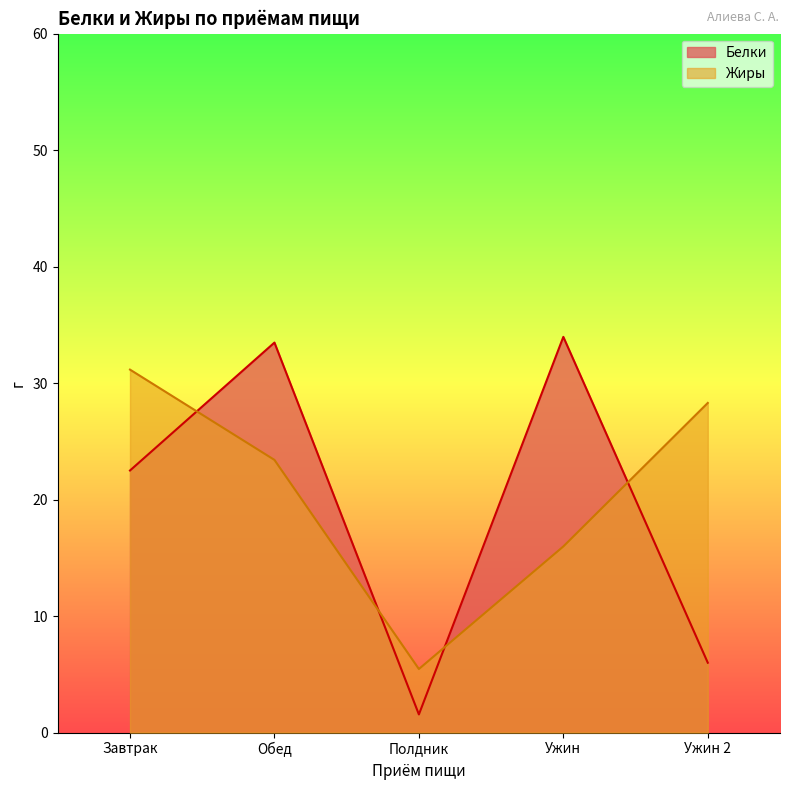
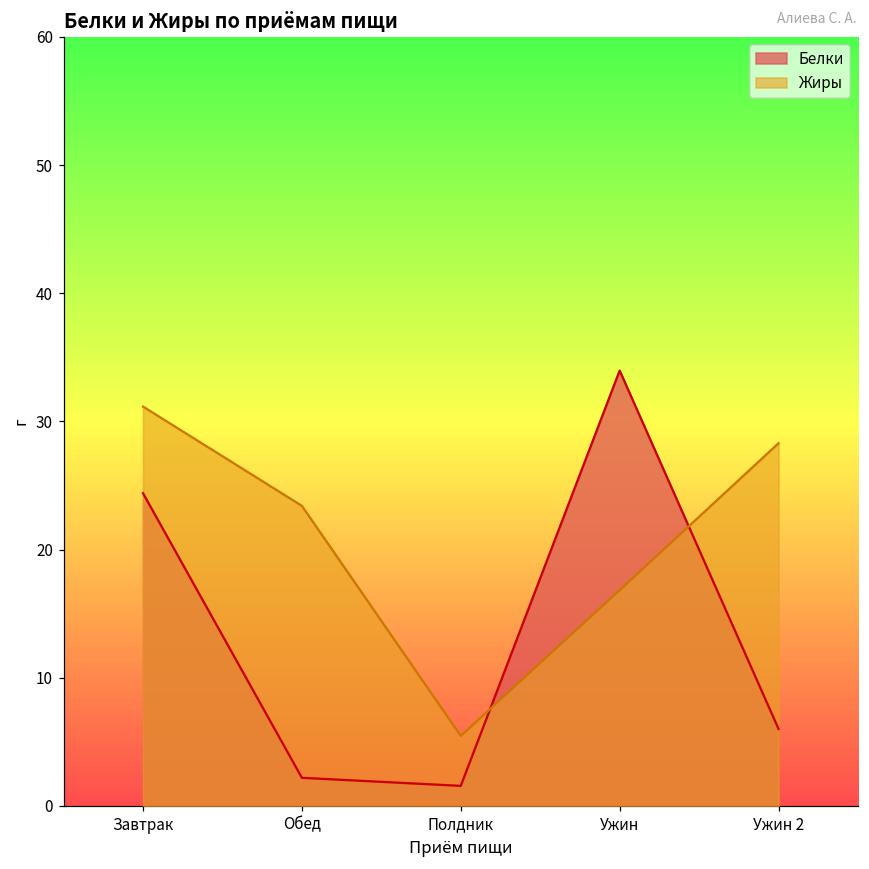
Белки, Завтрак: 22.5 -> 24.4
Белки, Обед: 33.5 -> 2.2
Жиры, Ужин: 16.0 -> 16.8
